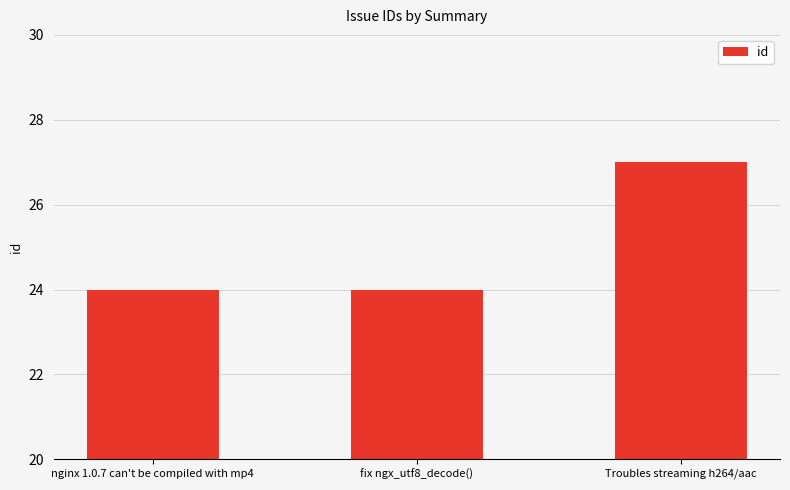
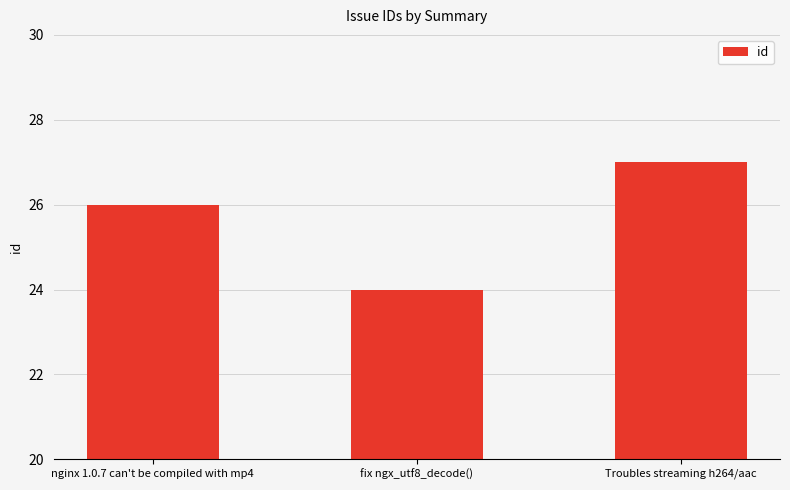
nginx 1.0.7 can't be compiled with mp4: 24 -> 26
